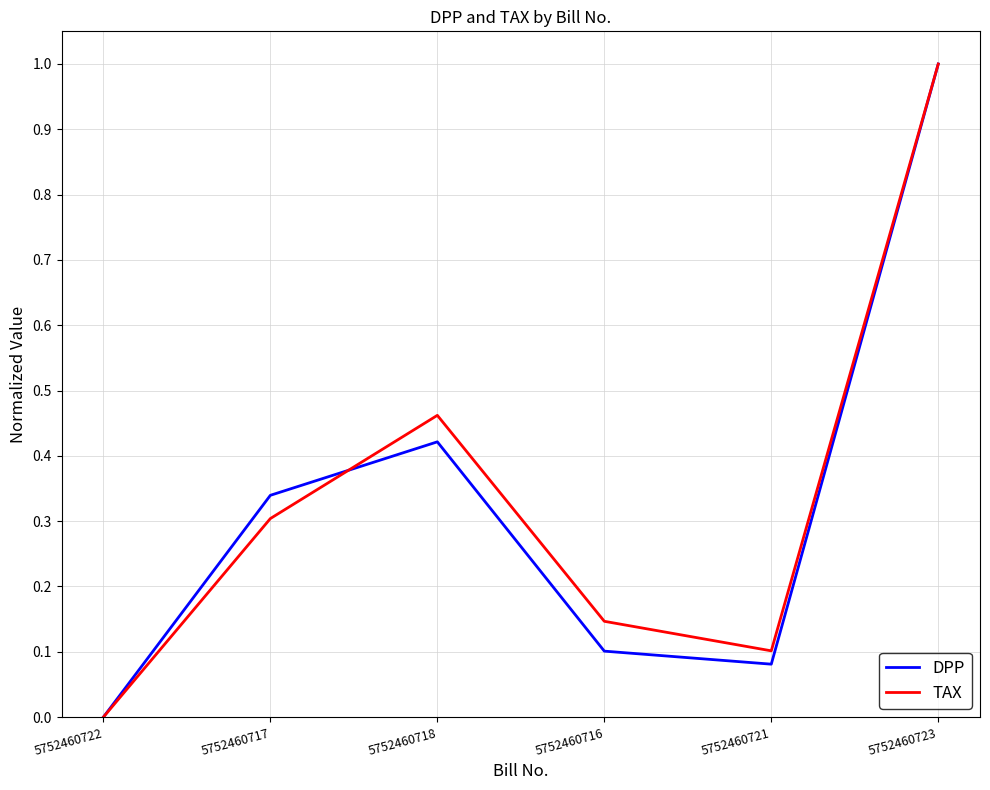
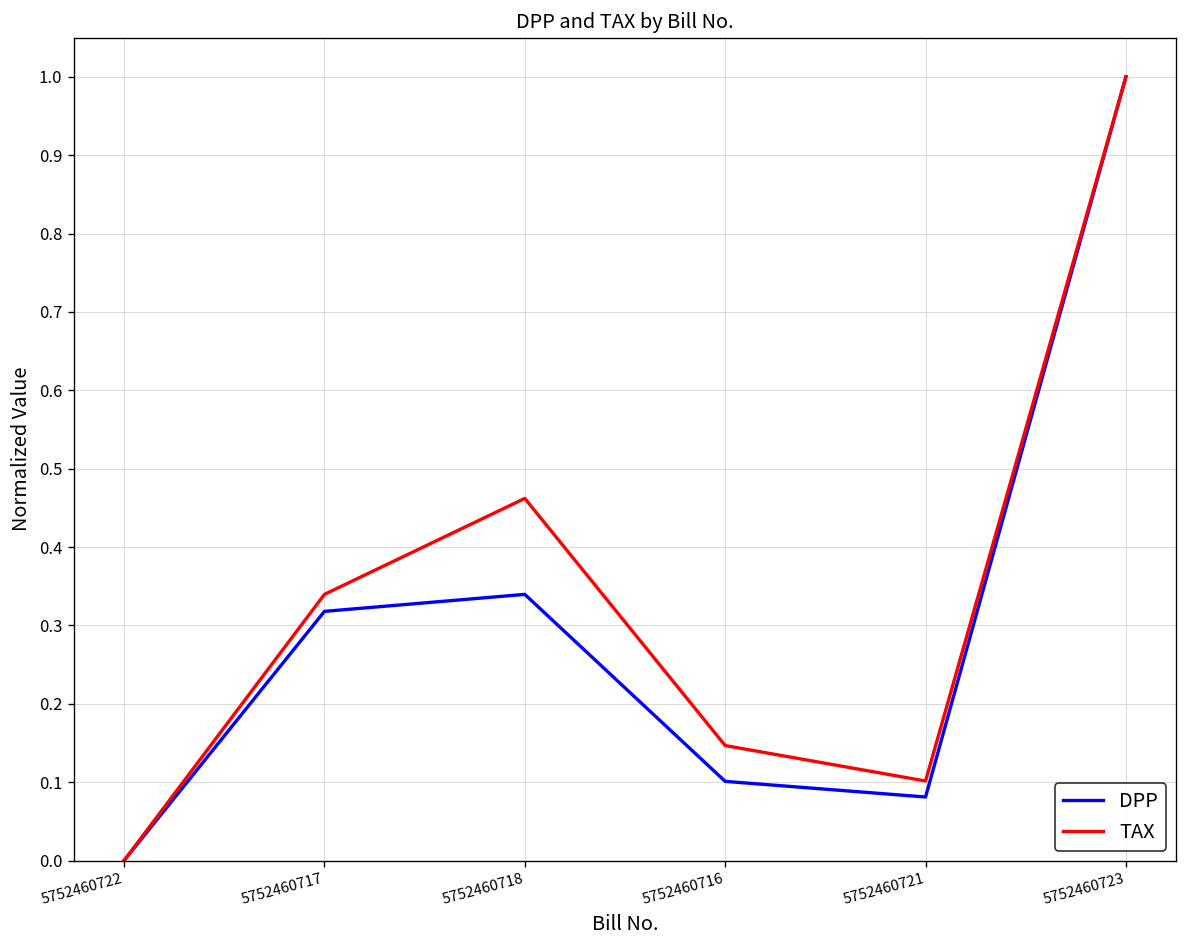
DPP, 5752460717: 0.34 -> 0.32
TAX, 5752460717: 0.30 -> 0.34
DPP, 5752460718: 0.42 -> 0.34
